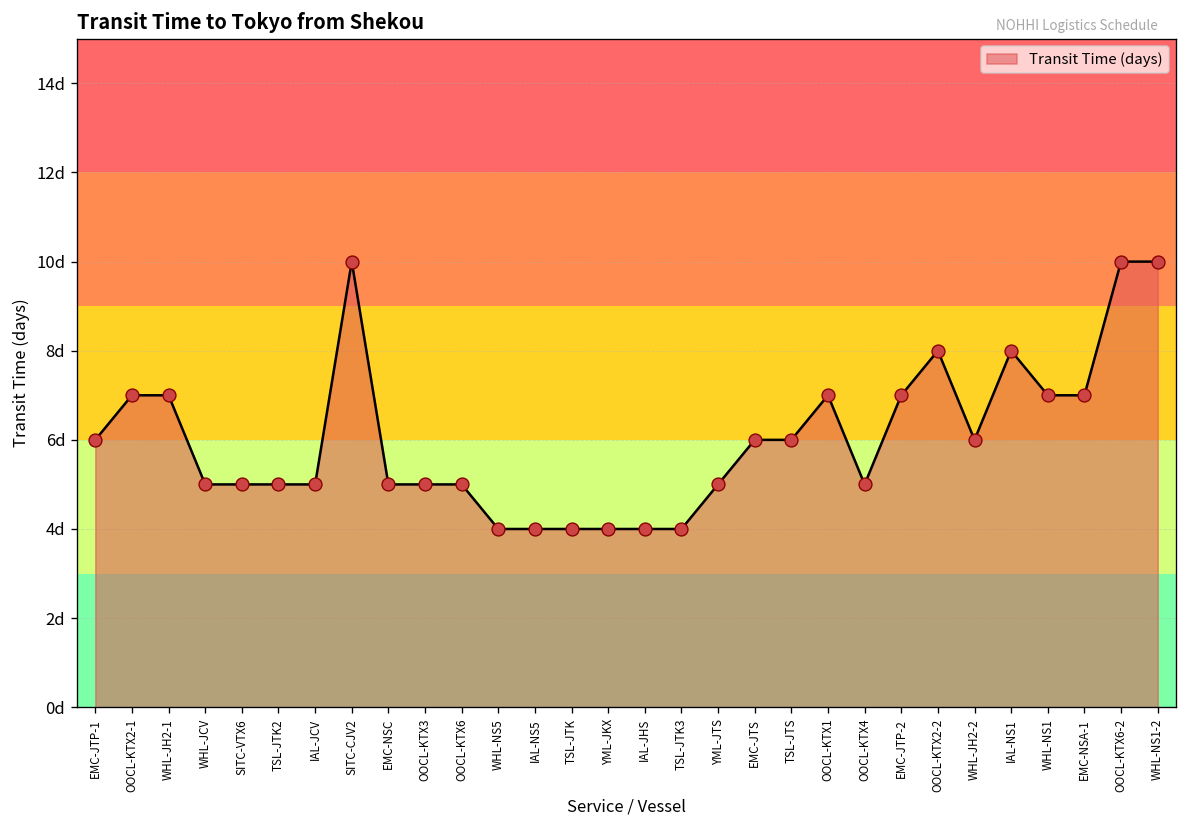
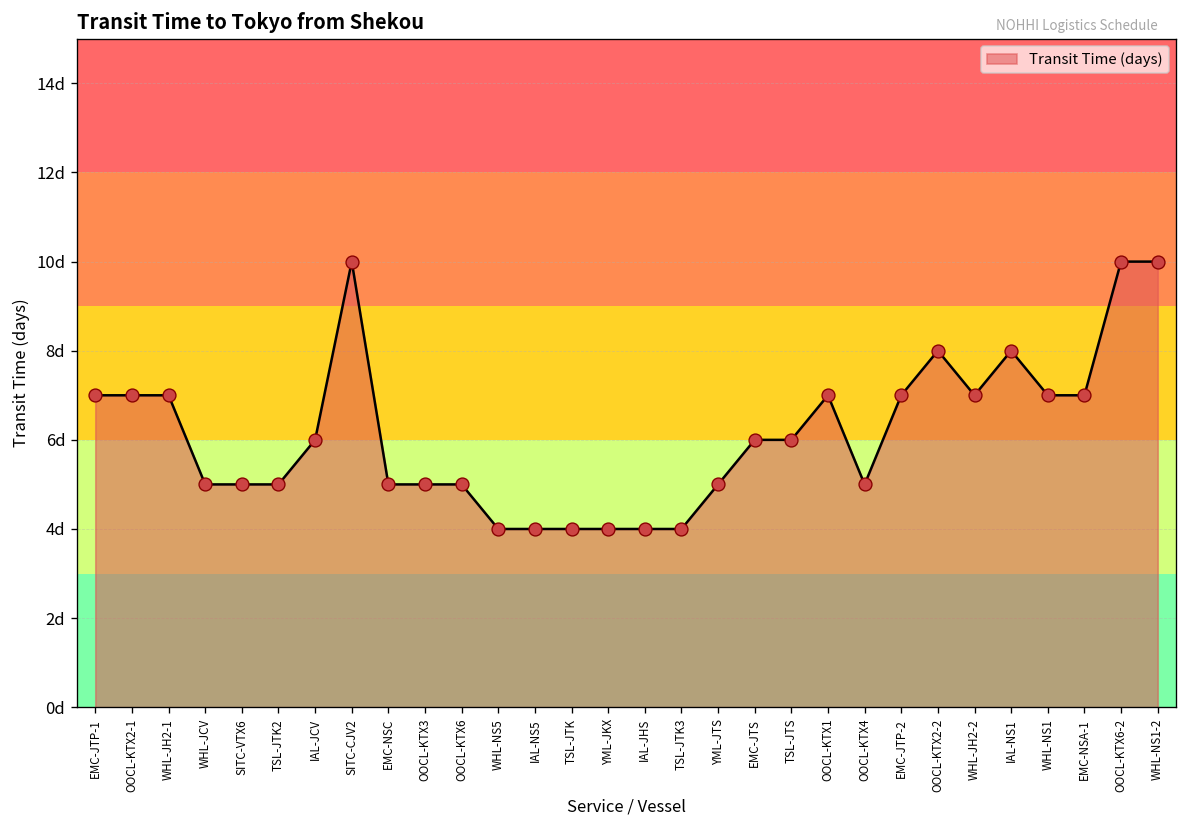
EMC-JTP-1: 6d -> 7d
IAL-JCV: 5d -> 6d
WHL-JH2-2: 6d -> 7d
